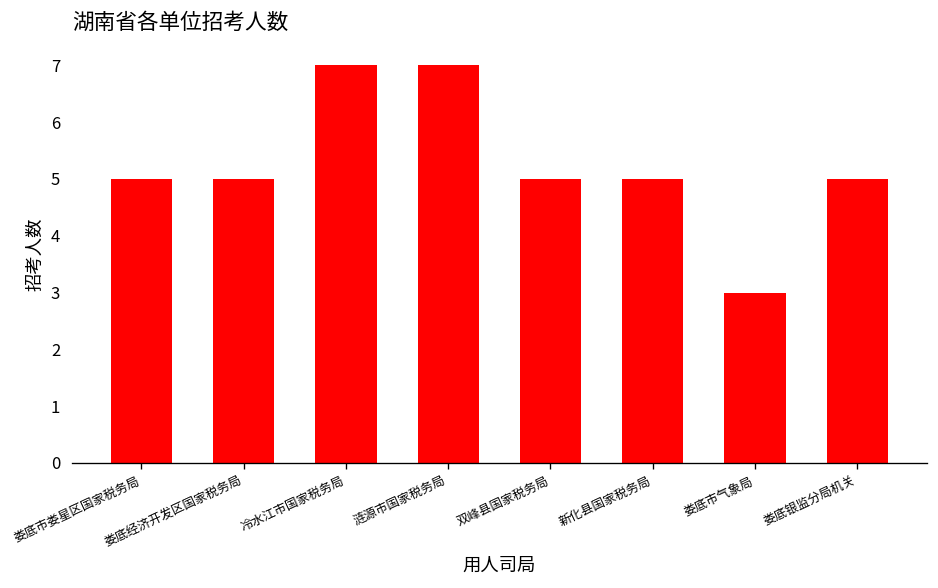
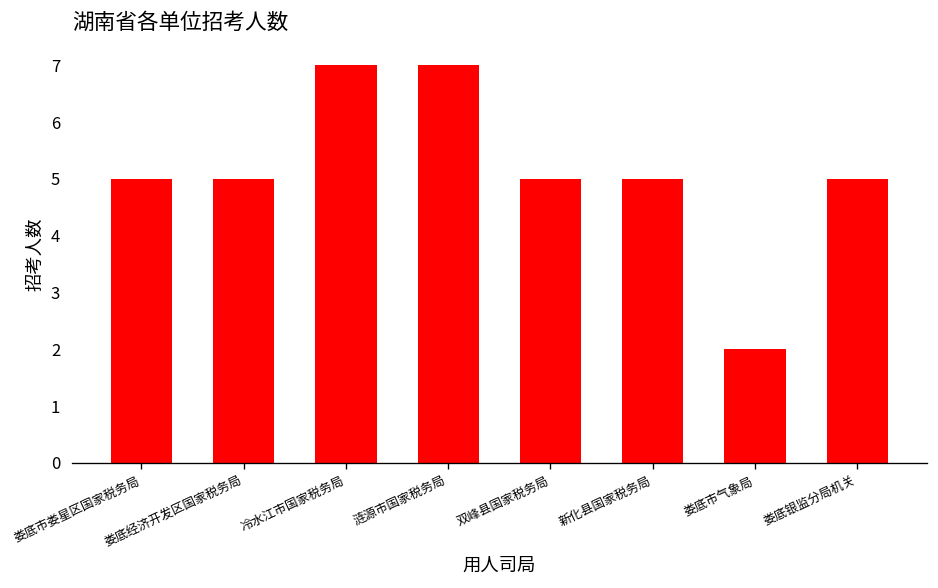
娄底市气象局: 3 -> 2
